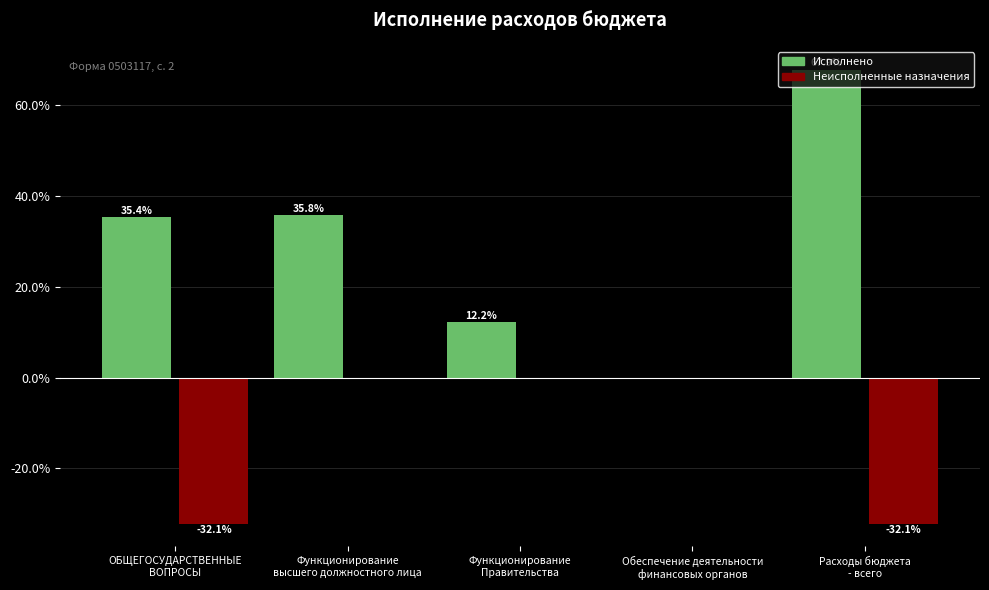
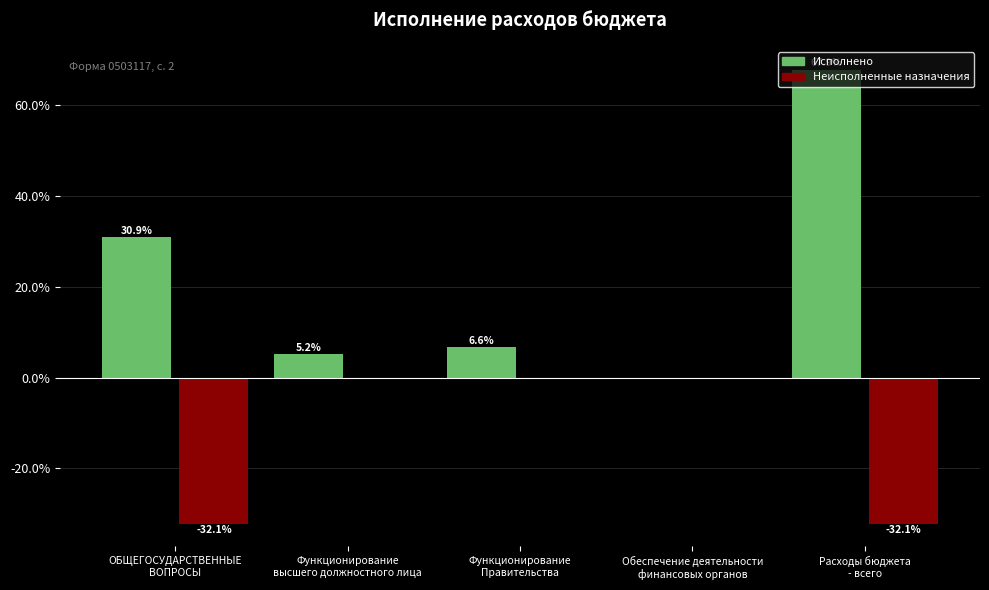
Исполнено, ОБЩЕГОСУДАРСТВЕННЫЕ ВОПРОСЫ: 35.4% -> 30.9%
Исполнено, Функционирование высшего должностного лица: 35.8% -> 5.2%
Исполнено, Функционирование Правительства: 12.2% -> 6.6%
